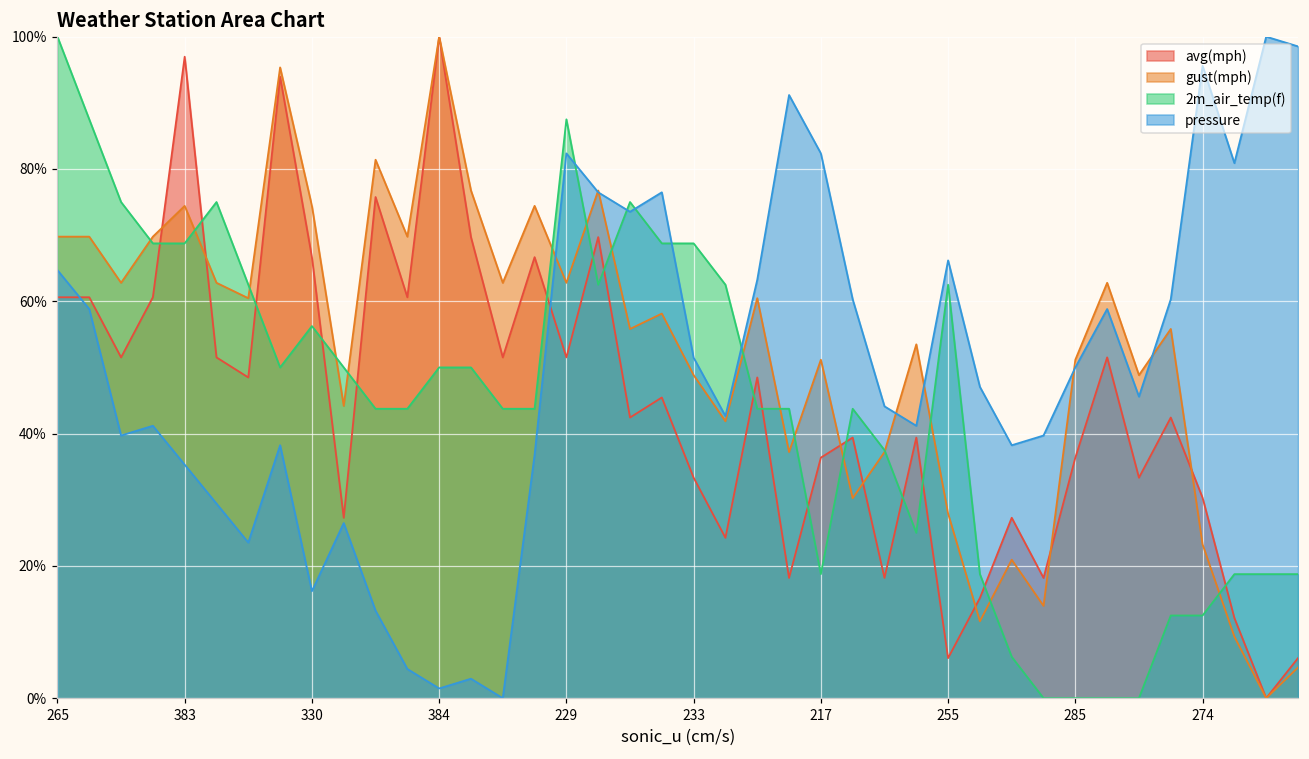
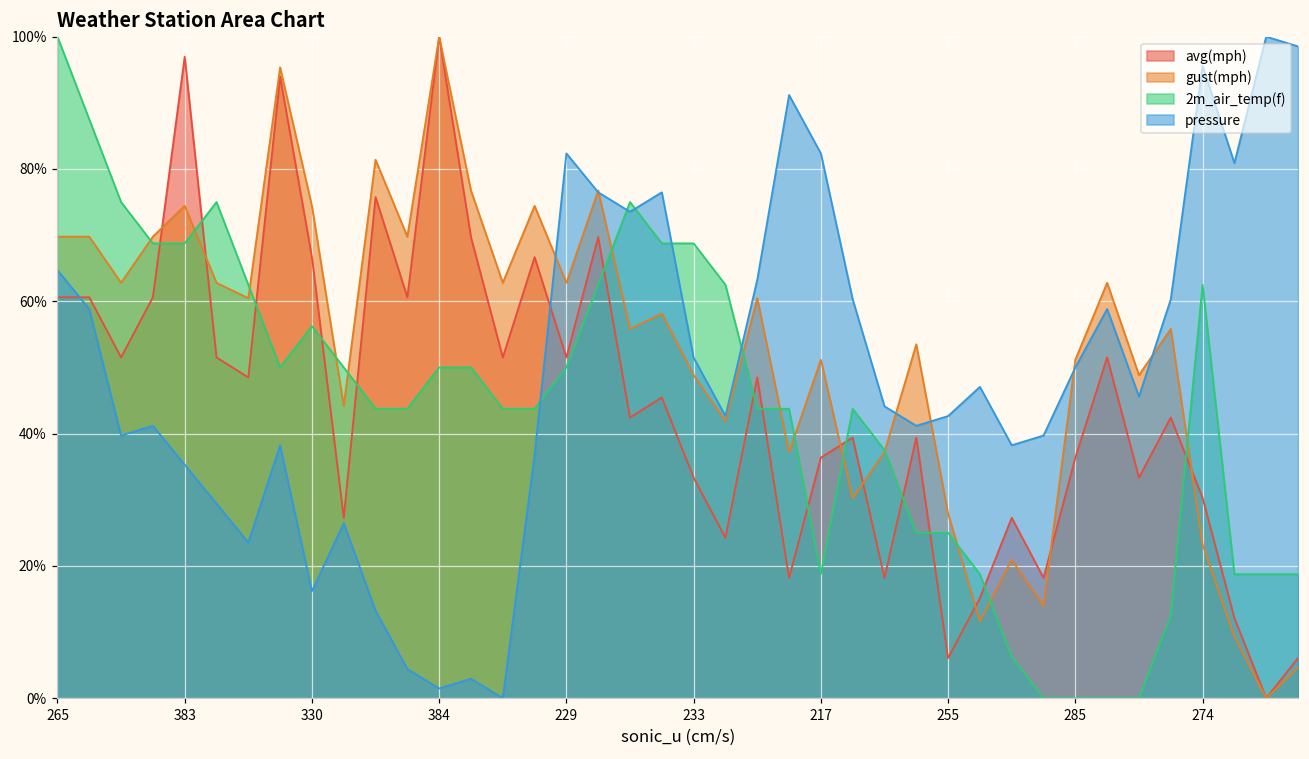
2m_air_temp(f), 229: 87% -> 50%
2m_air_temp(f), 255: 62% -> 25%
pressure, 255: 66% -> 43%
2m_air_temp(f), 274: 13% -> 62%
